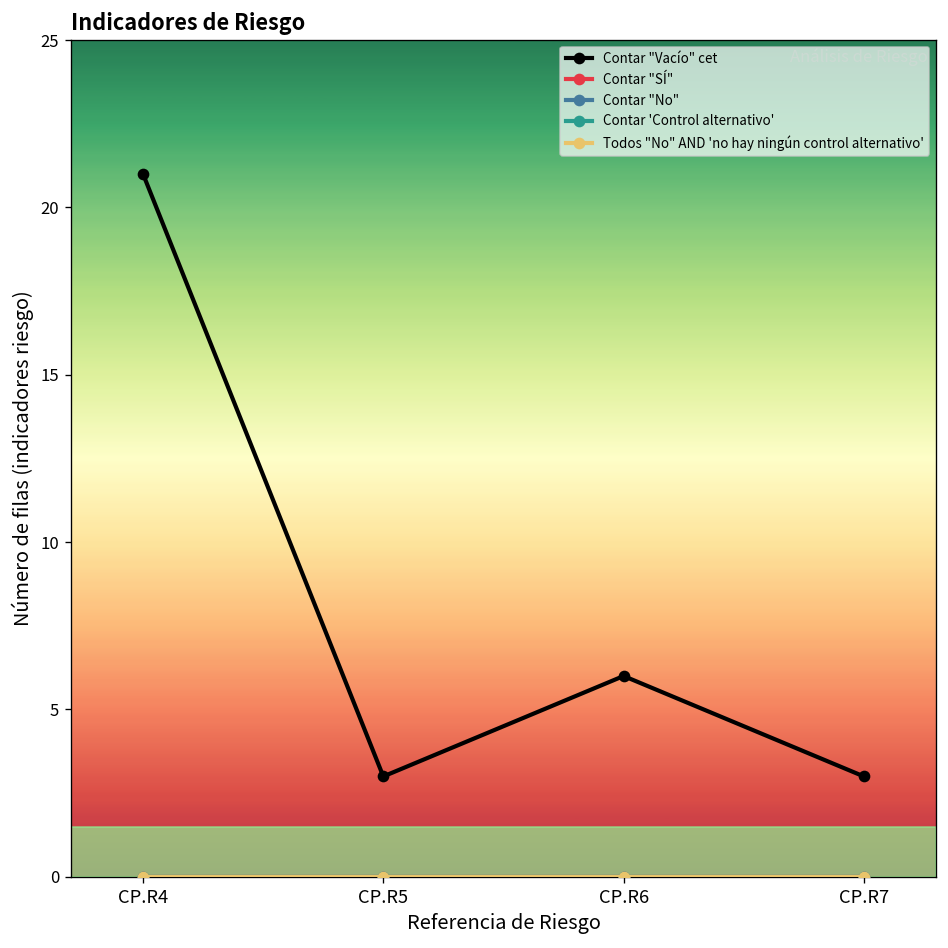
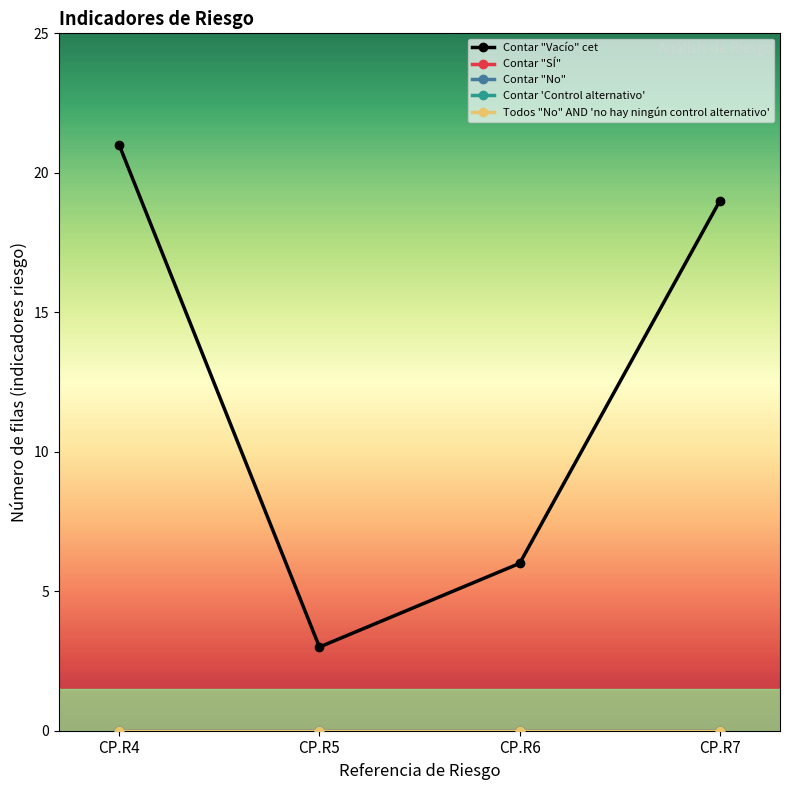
Contar "Vacío" cet, CP.R7: 3 -> 19
